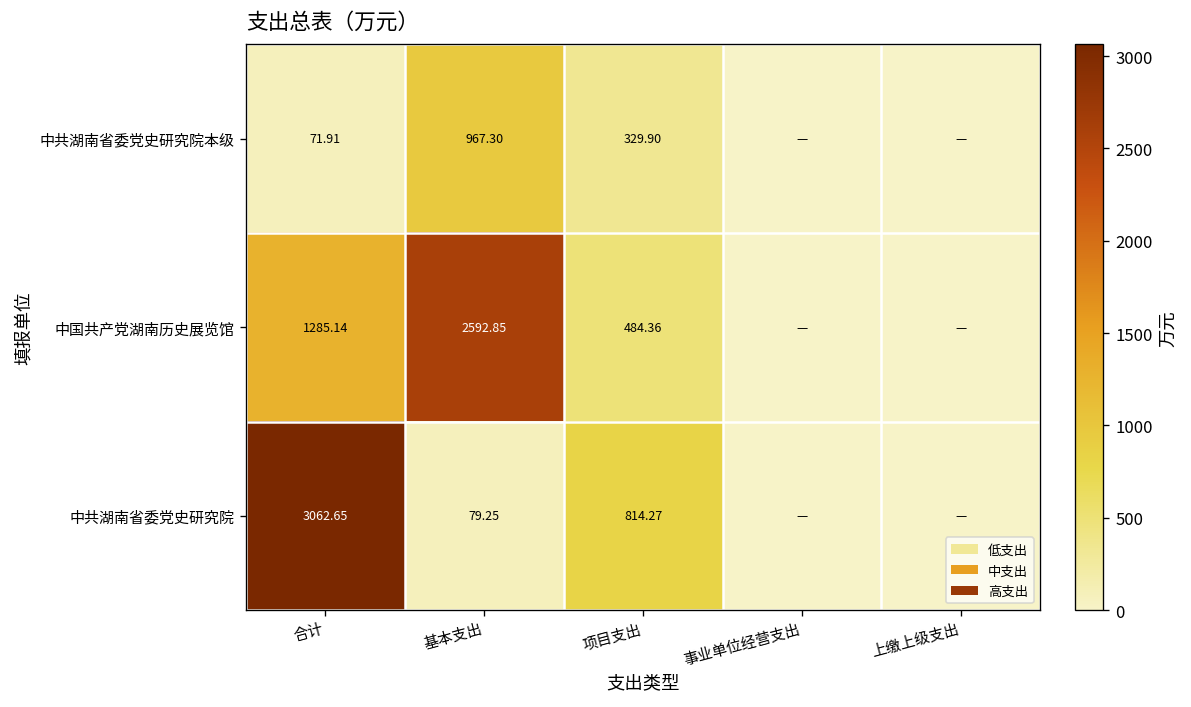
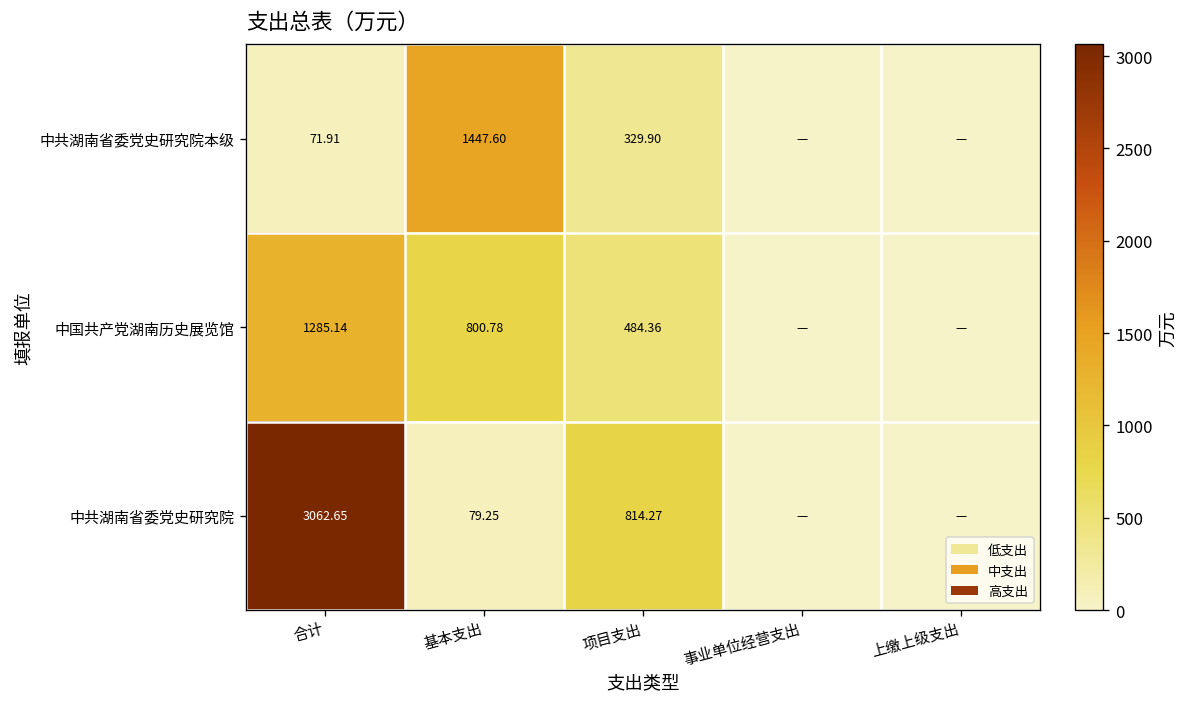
中共湖南省委党史研究院本级, 基本支出: 967.30 -> 1447.60
中国共产党湖南历史展览馆, 基本支出: 2592.85 -> 800.78
